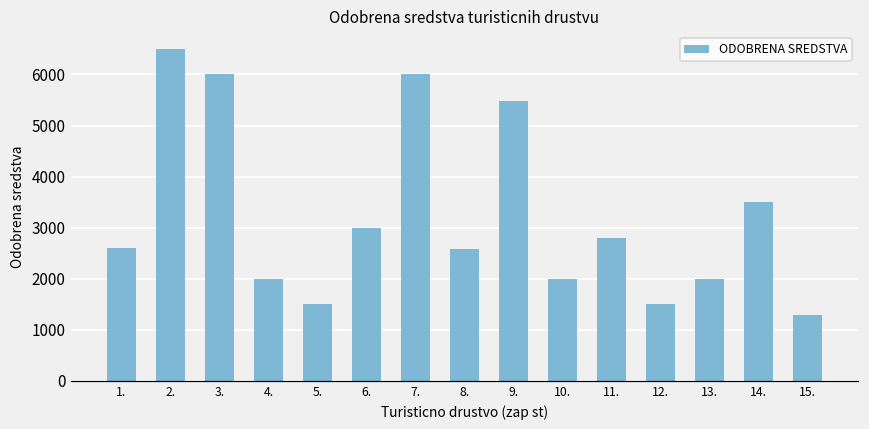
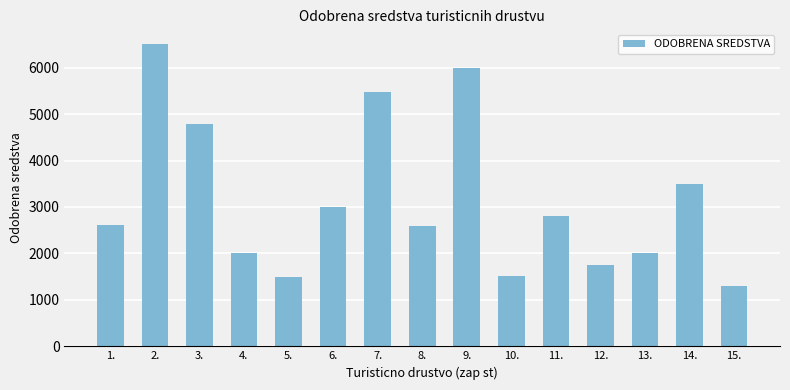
3.: 6000 -> 4800
7.: 6000 -> 5500
9.: 5500 -> 6000
10.: 2000 -> 1500
12.: 1500 -> 1800
